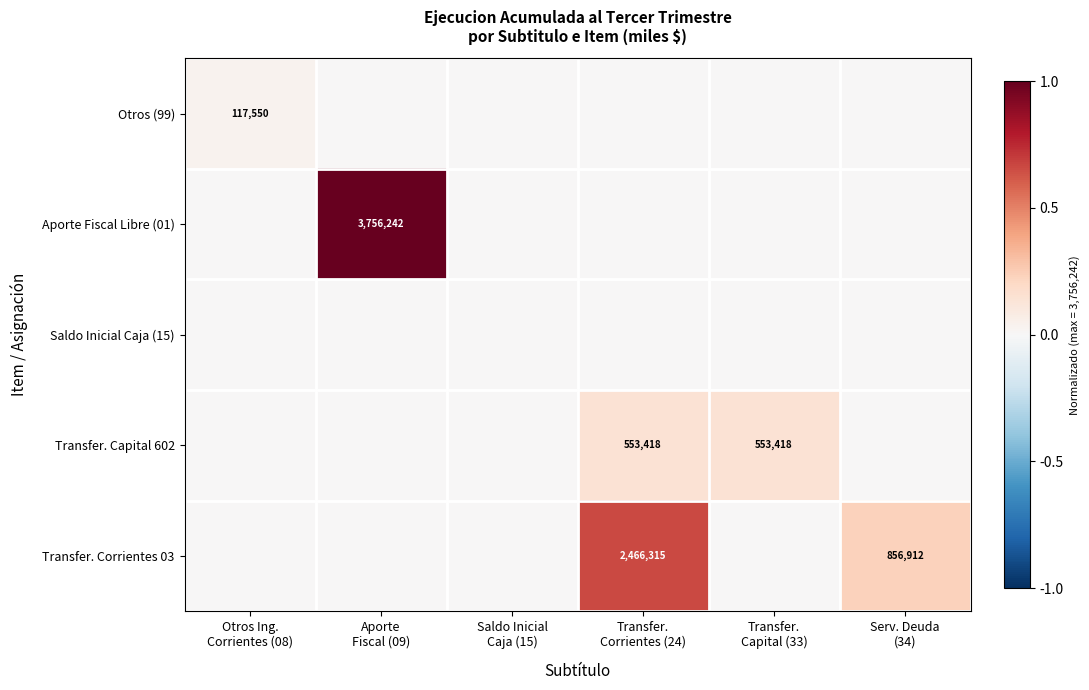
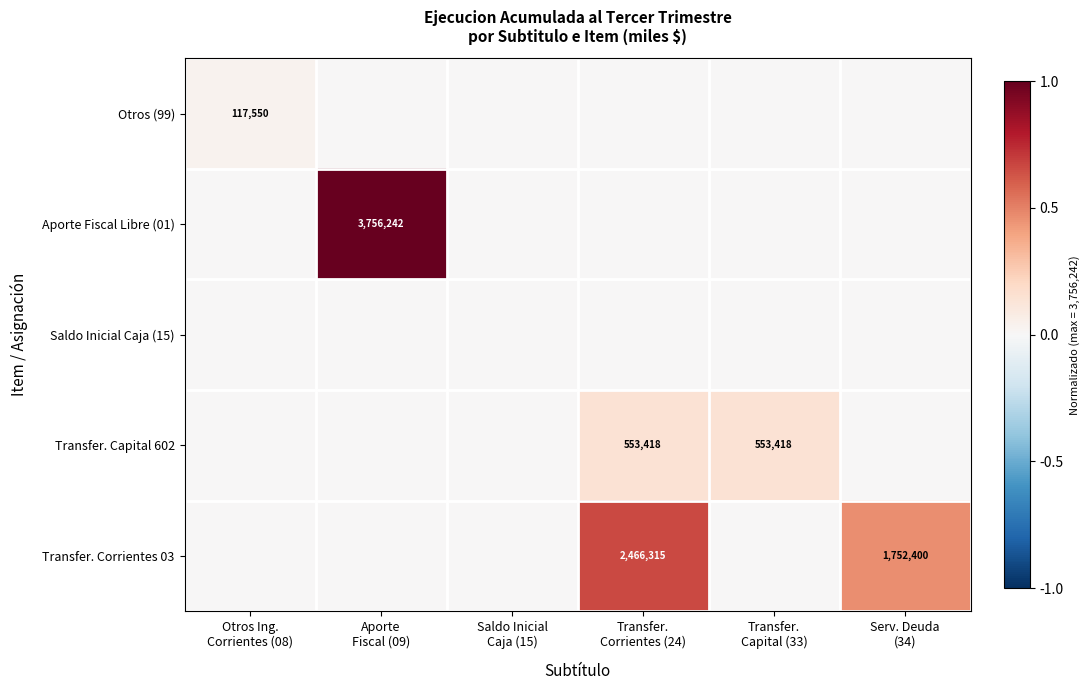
Transfer. Corrientes 03, Serv. Deuda (34): 856,912 -> 1,752,400
